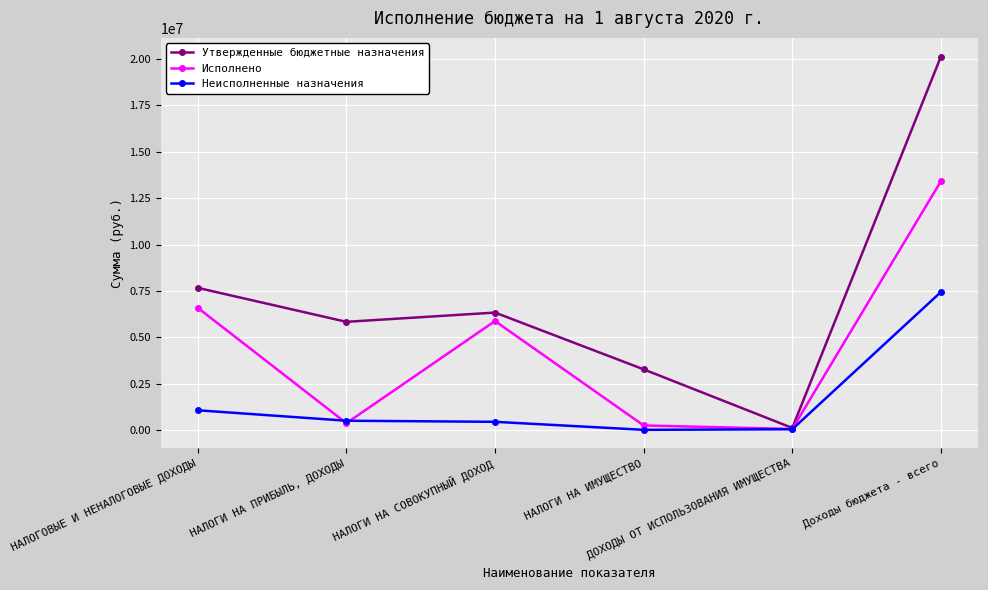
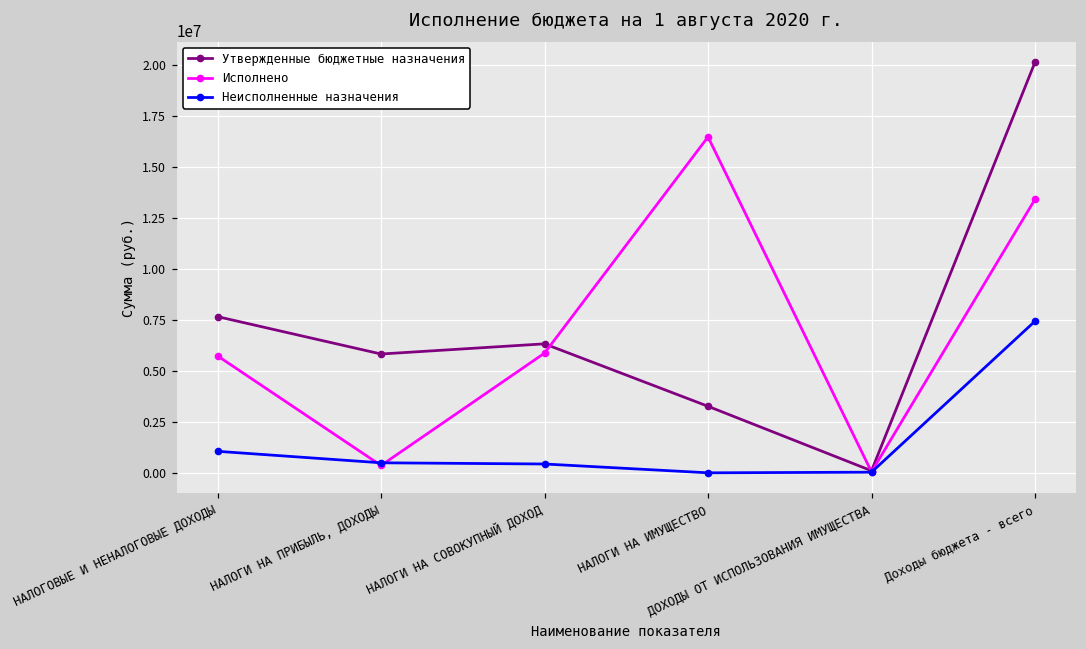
Исполнено, НАЛОГОВЫЕ И НЕНАЛОГОВЫЕ ДОХОДЫ: 6600000 -> 5700000
Исполнено, НАЛОГИ НА ИМУЩЕСТВО: 300000 -> 16500000
